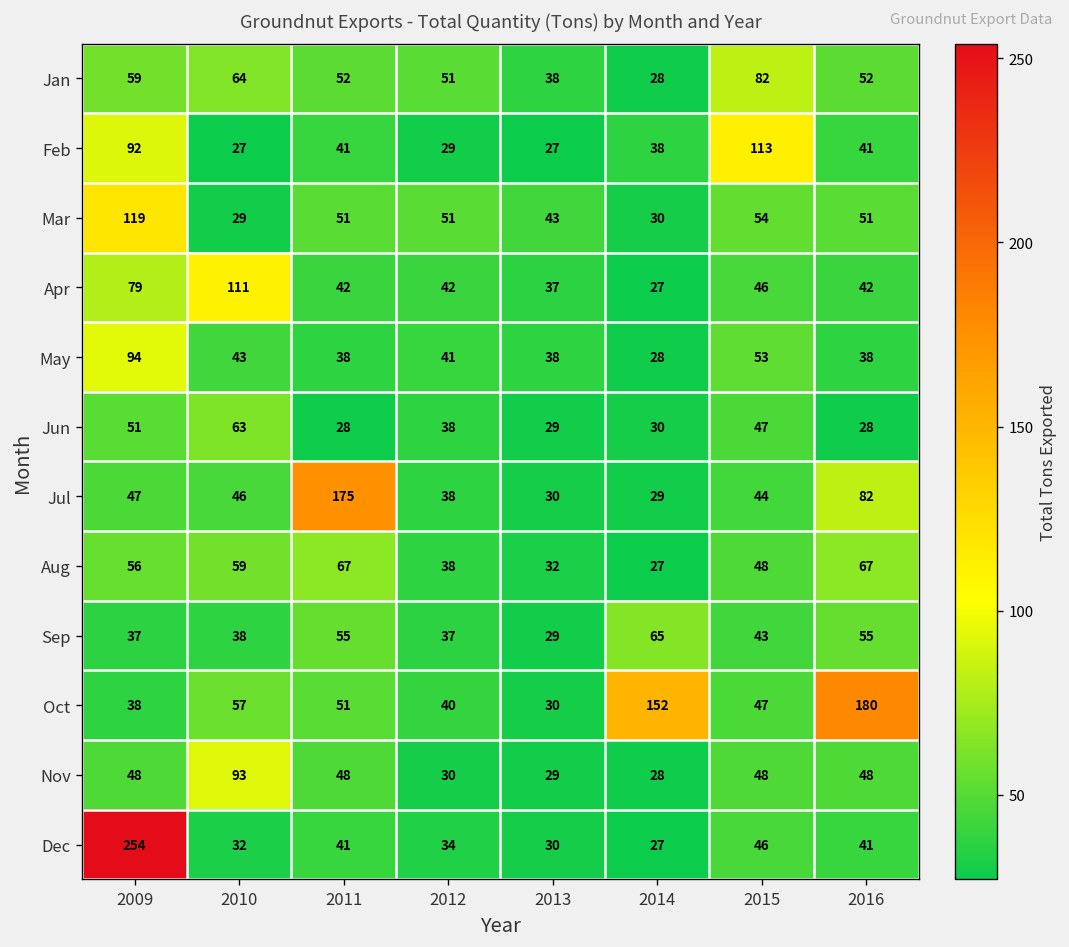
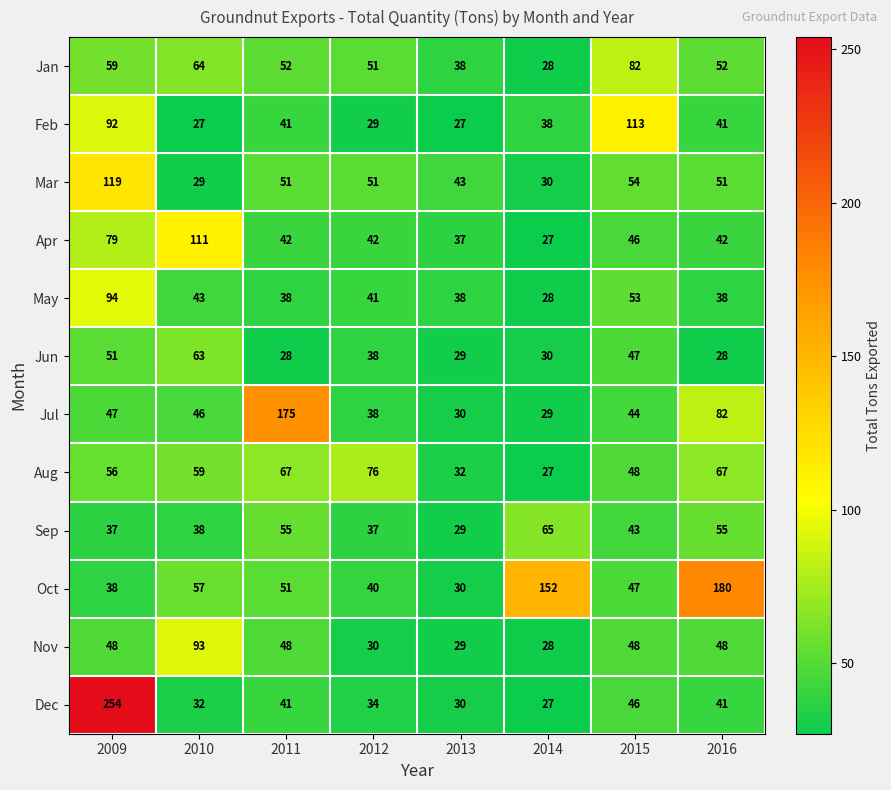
Aug, 2012: 38 -> 76
